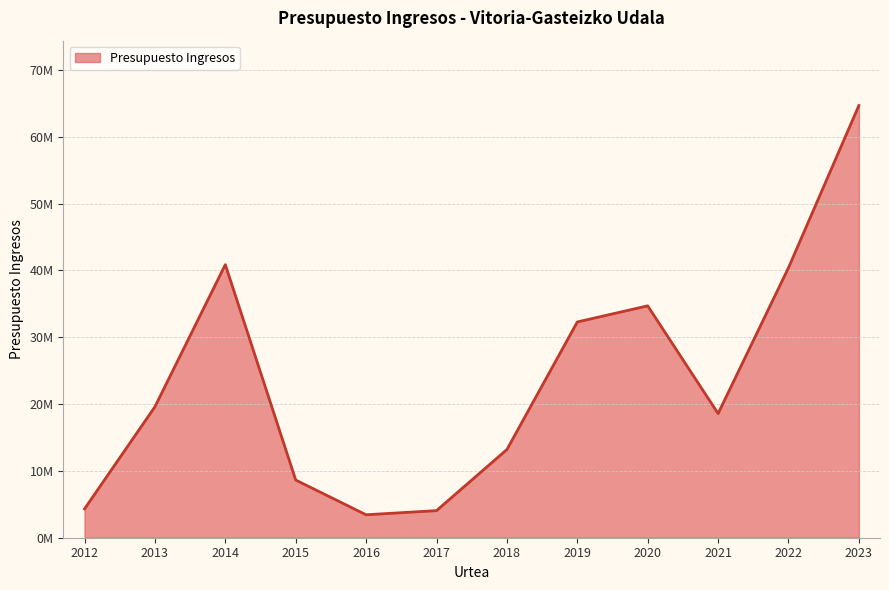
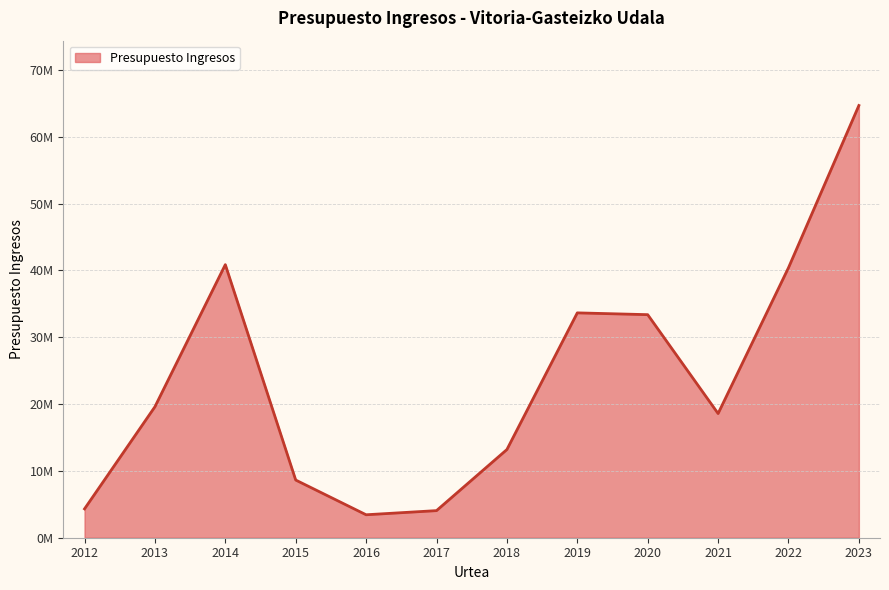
2019: 32000000 -> 34000000
2020: 35000000 -> 33000000
